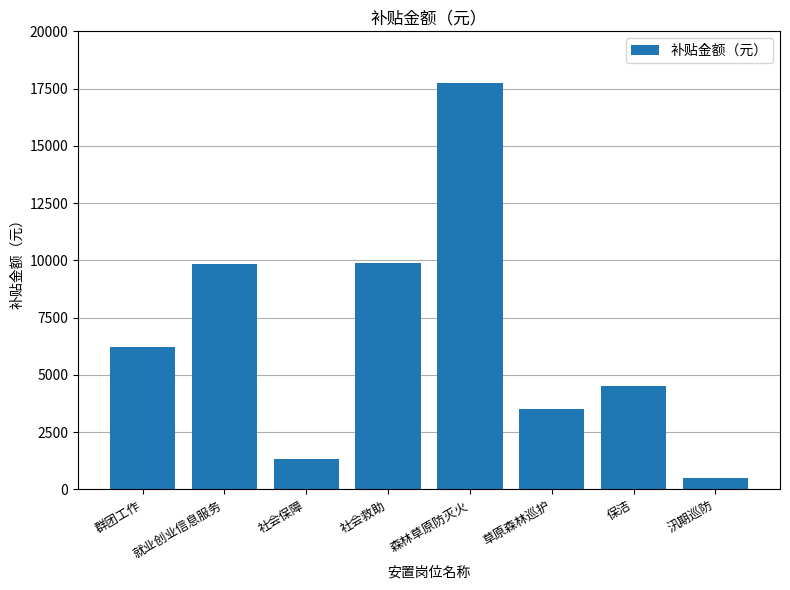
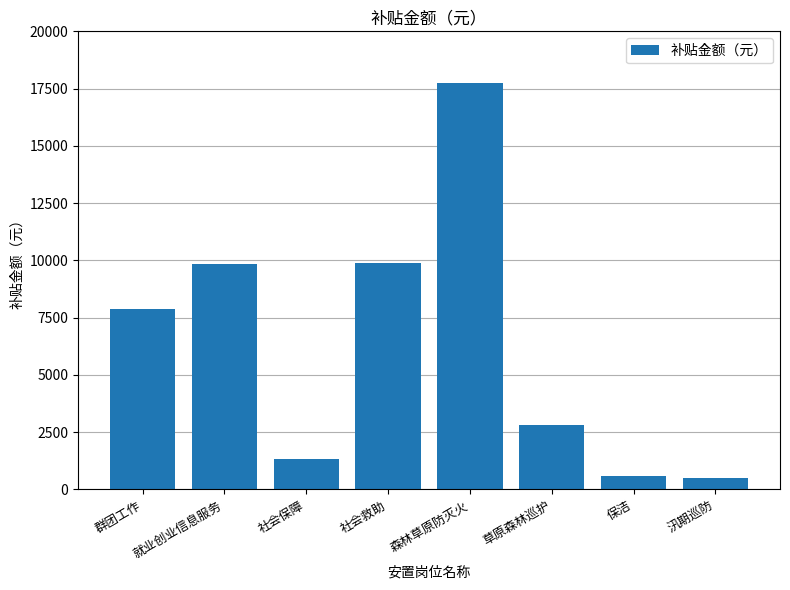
群团工作: 6200 -> 7900
草原森林巡护: 3500 -> 2800
保洁: 4500 -> 600
